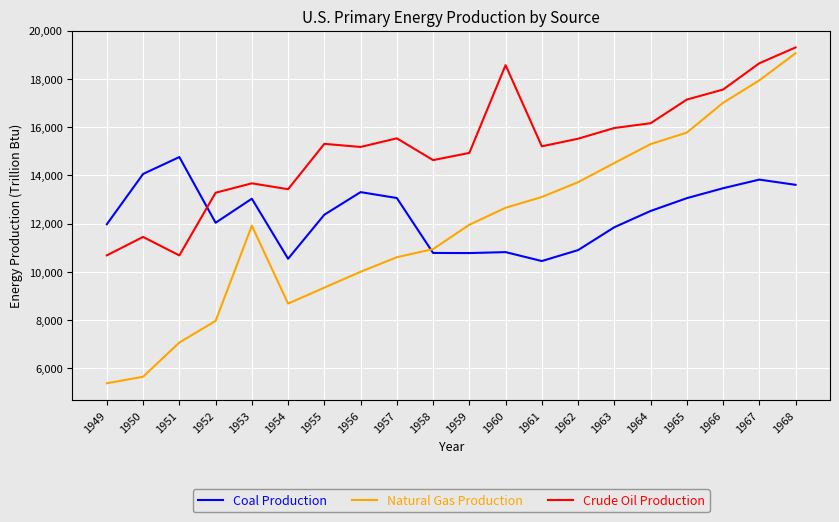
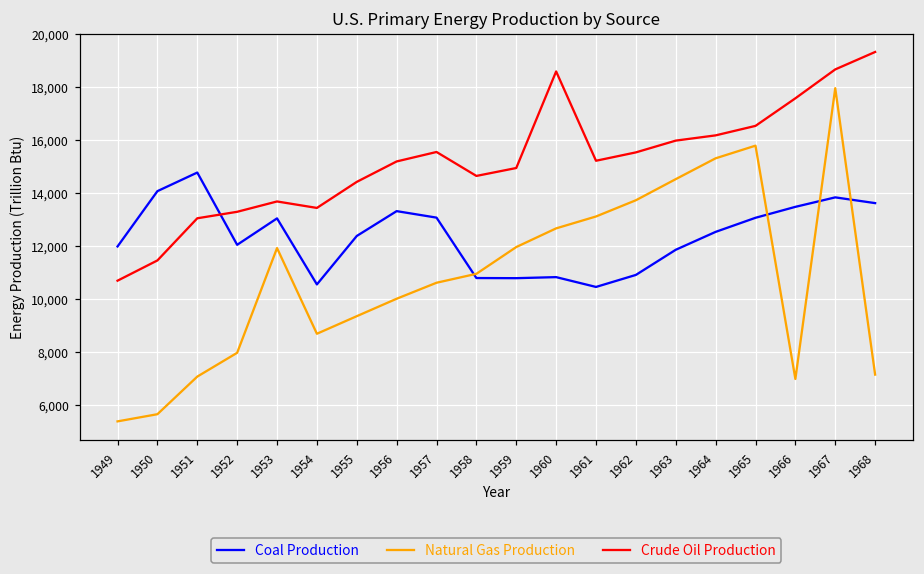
Crude Oil Production, 1951: 10,700 -> 13,000
Crude Oil Production, 1955: 15,300 -> 14,400
Crude Oil Production, 1965: 17,100 -> 16,500
Natural Gas Production, 1966: 17,000 -> 7,000
Natural Gas Production, 1968: 19,100 -> 7,100
